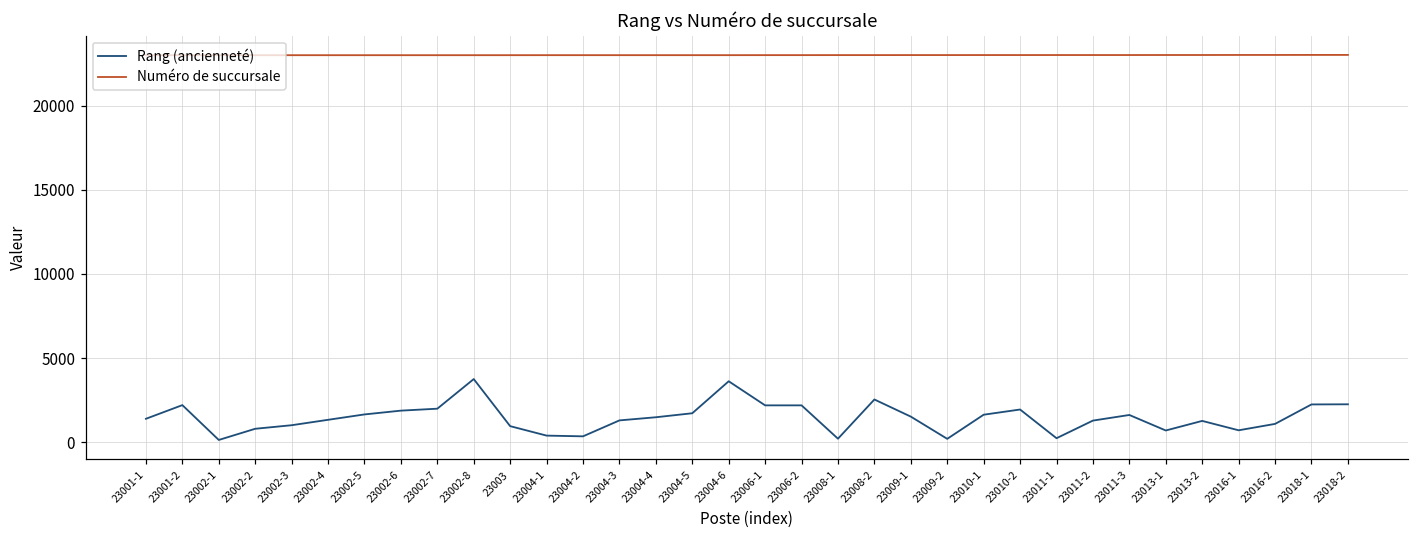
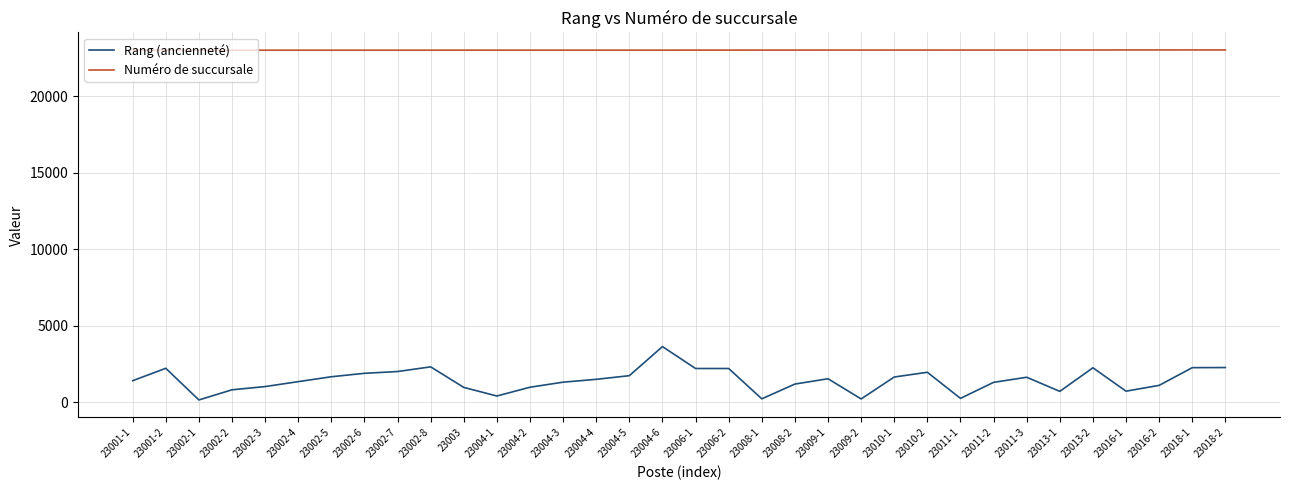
Rang (ancienneté), 23002-8: 3800 -> 2300
Rang (ancienneté), 23004-2: 300 -> 1000
Rang (ancienneté), 23008-2: 2500 -> 1200
Rang (ancienneté), 23013-2: 1300 -> 2200
